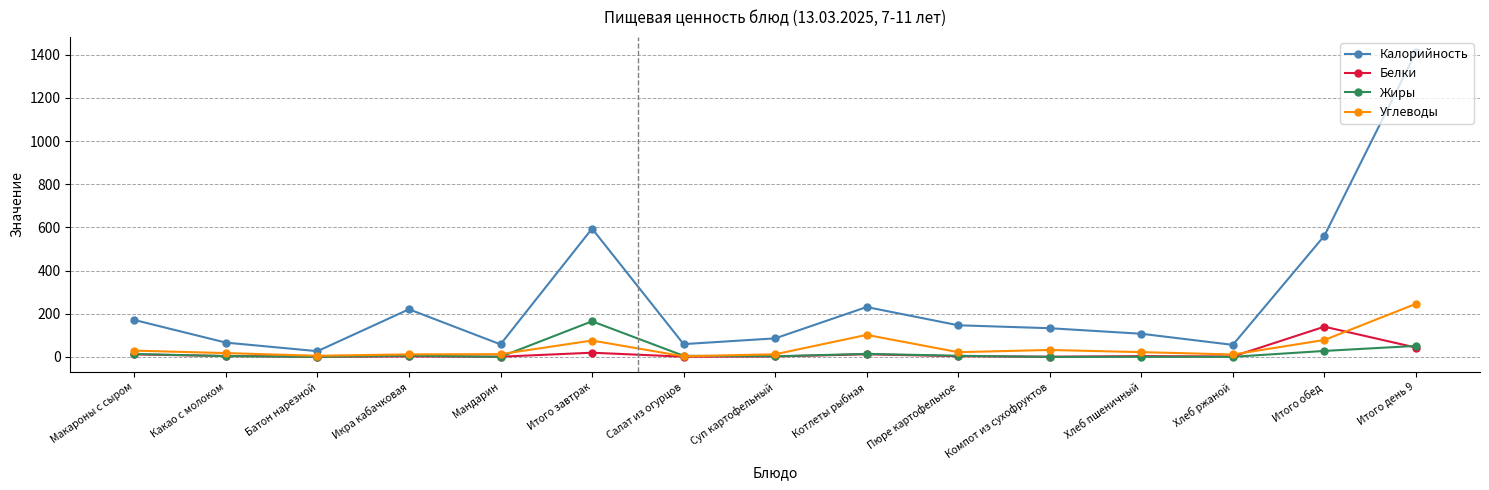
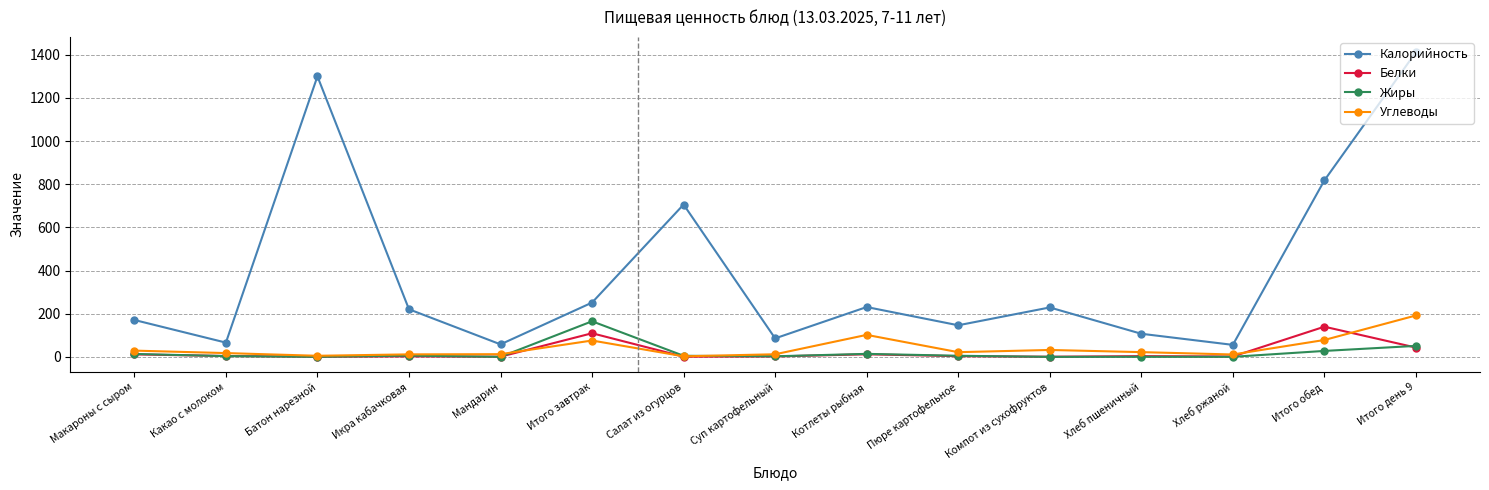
Калорийность, Батон нарезной: 30 -> 1300
Калорийность, Итого завтрак: 590 -> 250
Белки, Итого завтрак: 20 -> 110
Калорийность, Салат из огурцов: 60 -> 710
Калорийность, Компот из сухофруктов: 130 -> 230
Калорийность, Итого обед: 560 -> 820
Углеводы, Итого день 9: 250 -> 190
